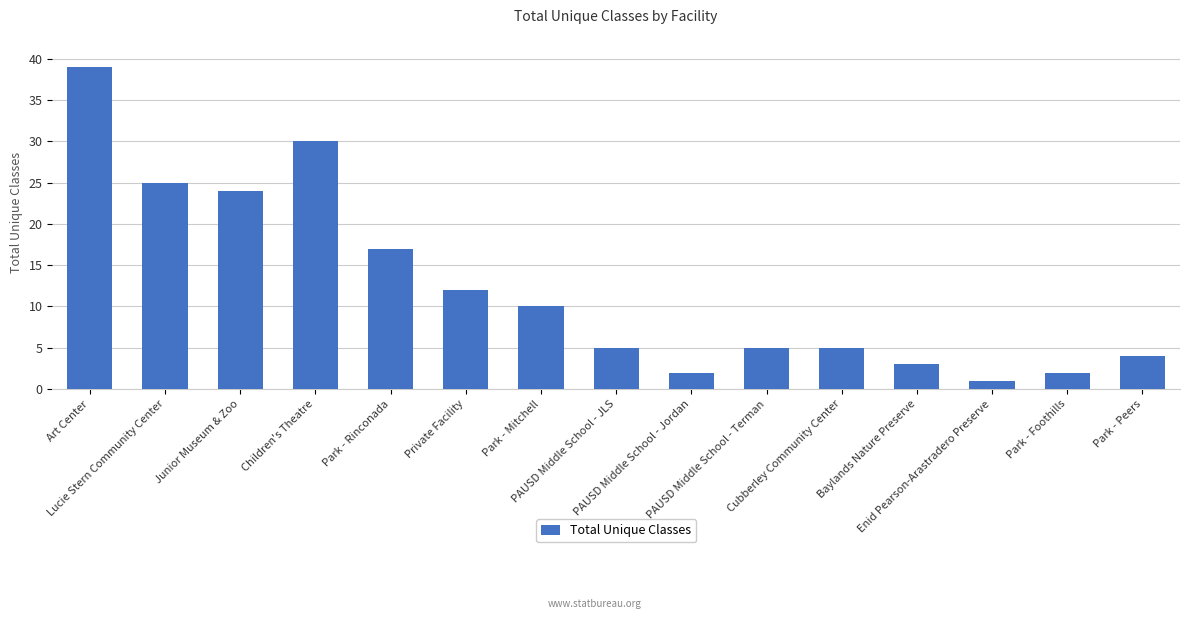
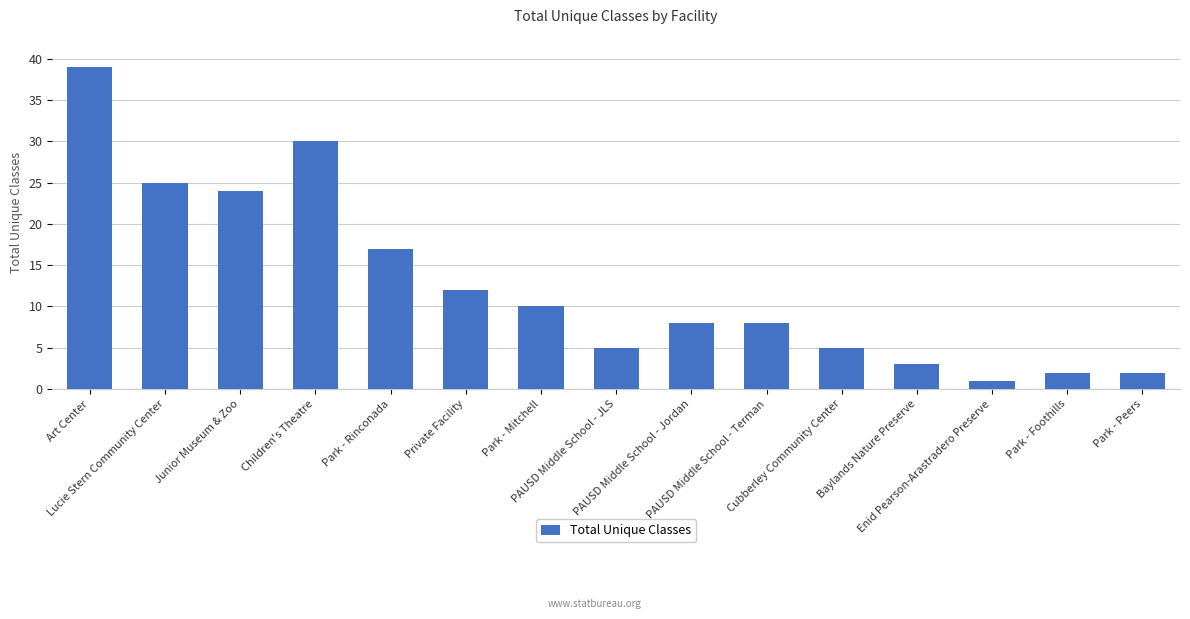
PAUSD Middle School - Jordan: 2 -> 8
PAUSD Middle School - Terman: 5 -> 8
Park - Peers: 4 -> 2
